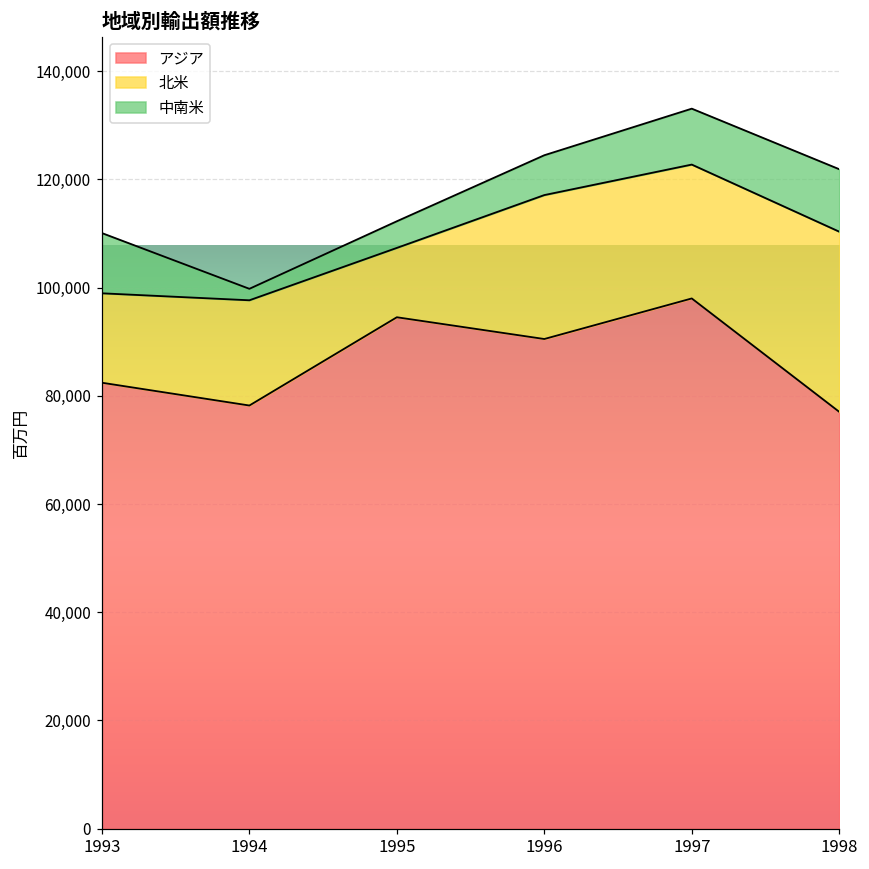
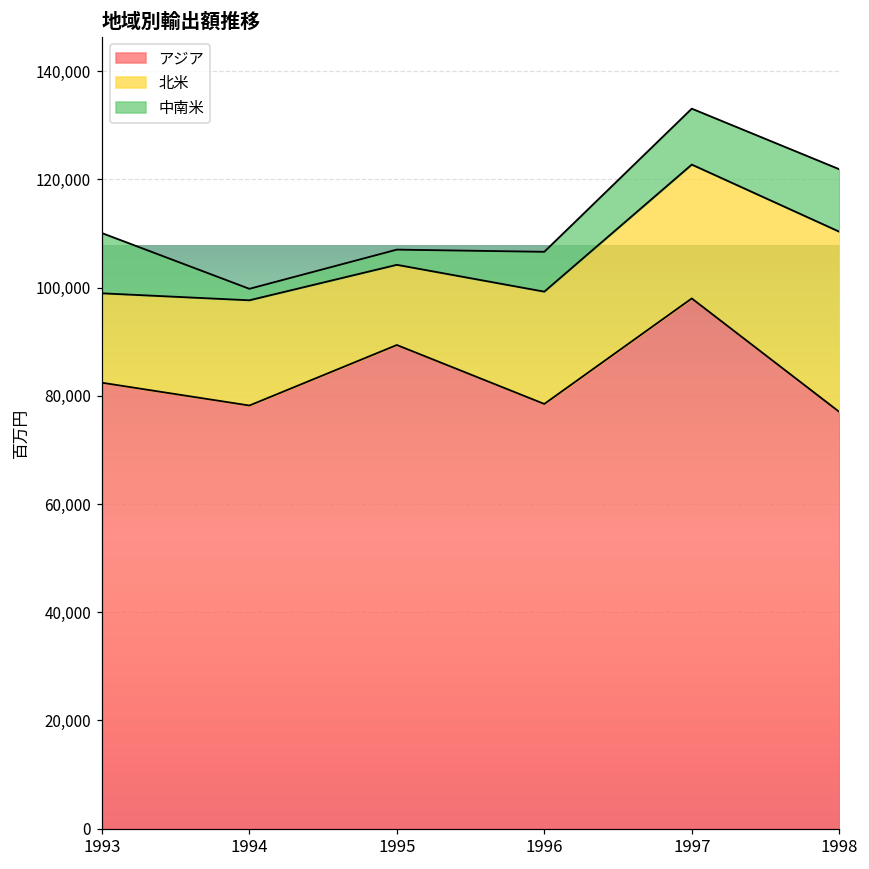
アジア, 1995: 95,000 -> 89,000
北米, 1995: 13,000 -> 15,000
中南米, 1995: 5,000 -> 3,000
アジア, 1996: 90,000 -> 78,000
北米, 1996: 27,000 -> 21,000
